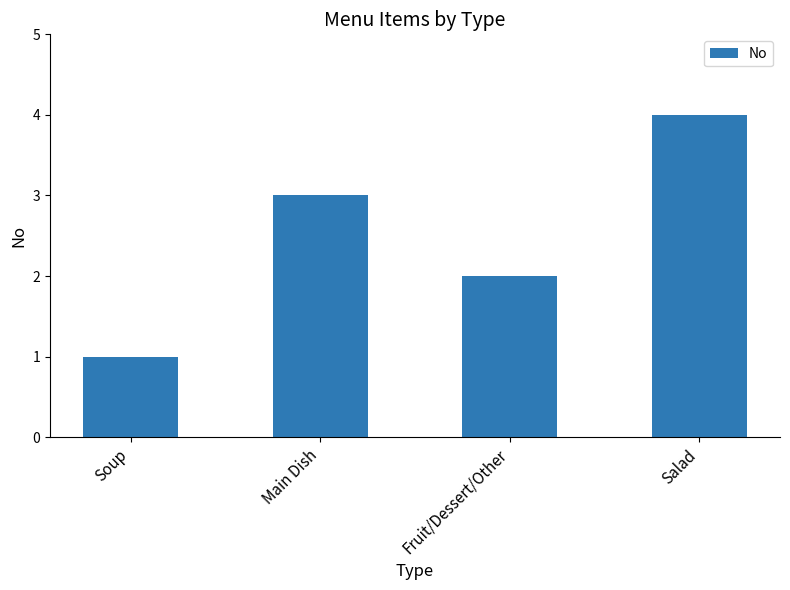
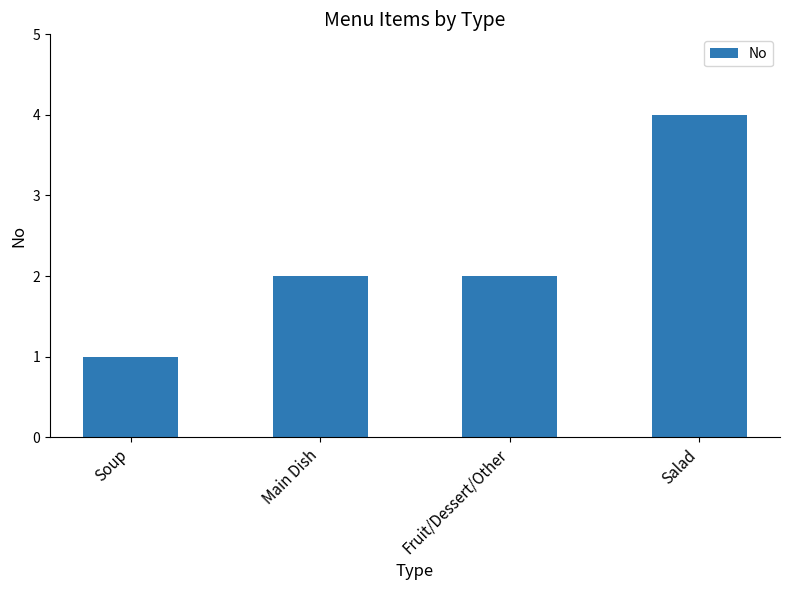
Main Dish: 3 -> 2
